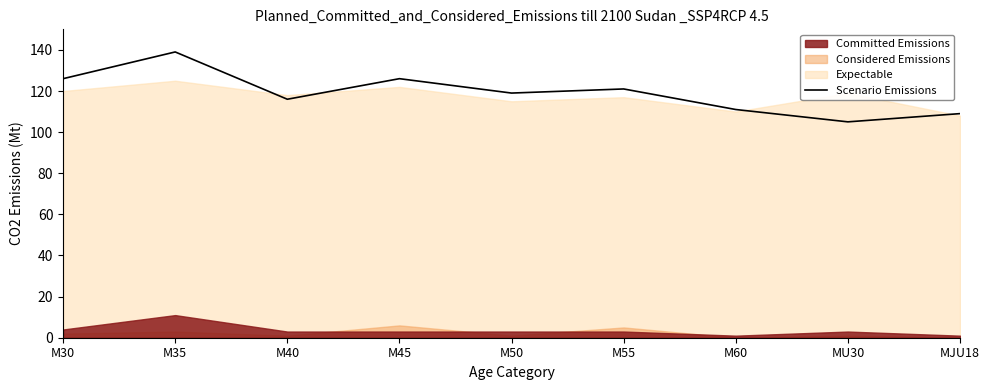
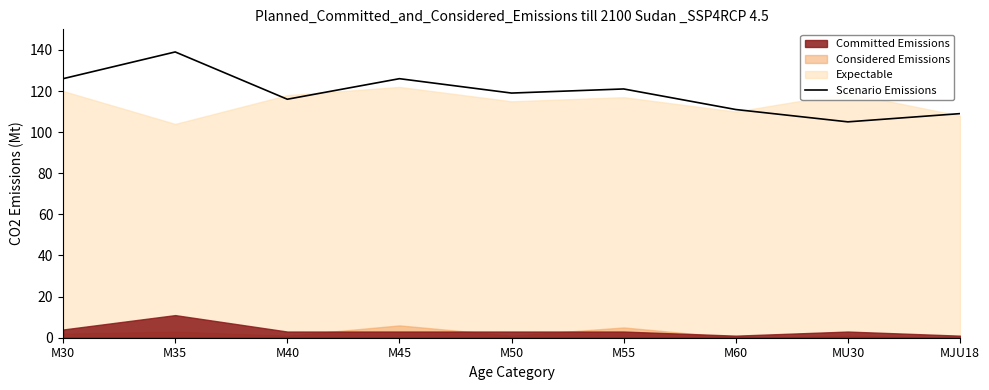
Expectable, M35: 125 -> 104
